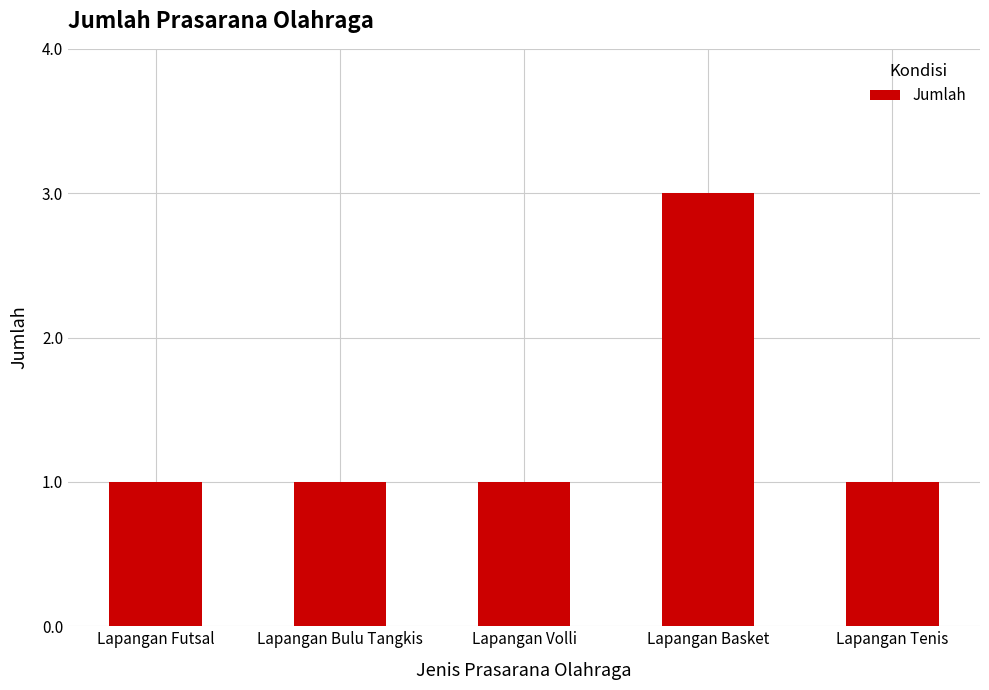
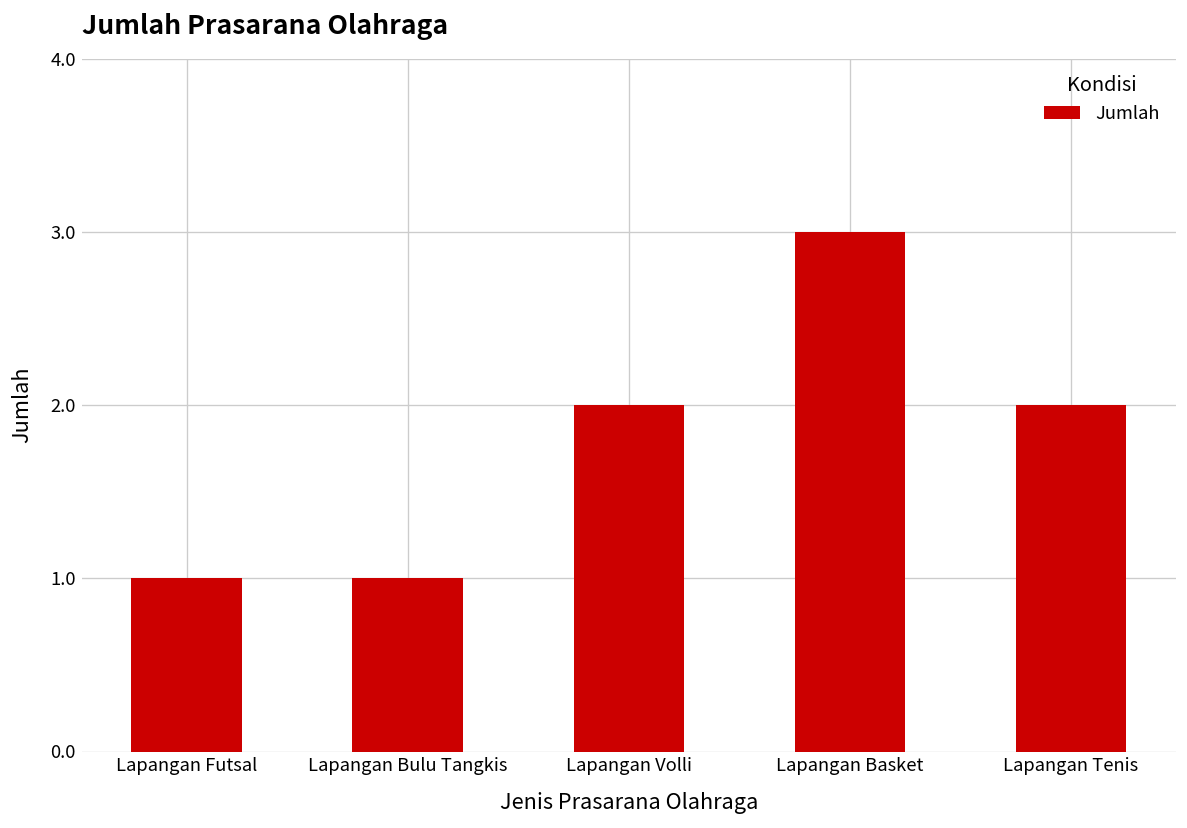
Lapangan Volli: 1 -> 2
Lapangan Tenis: 1 -> 2
